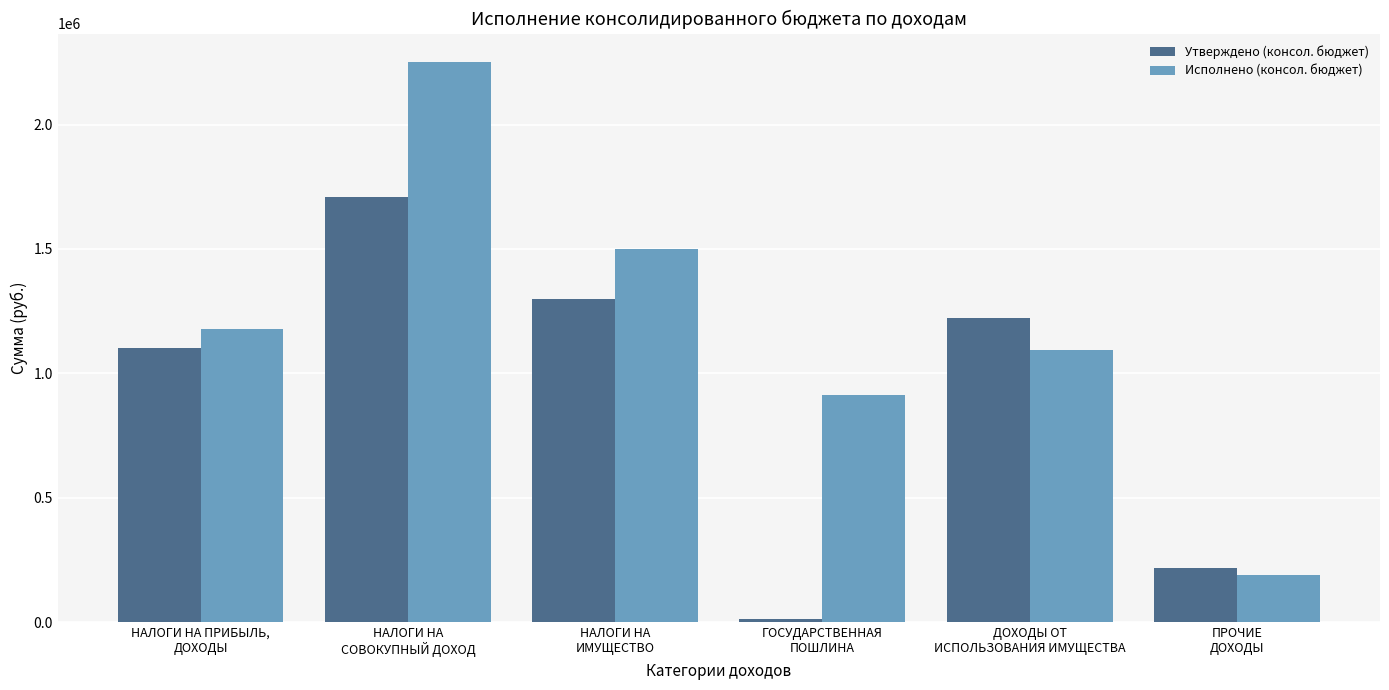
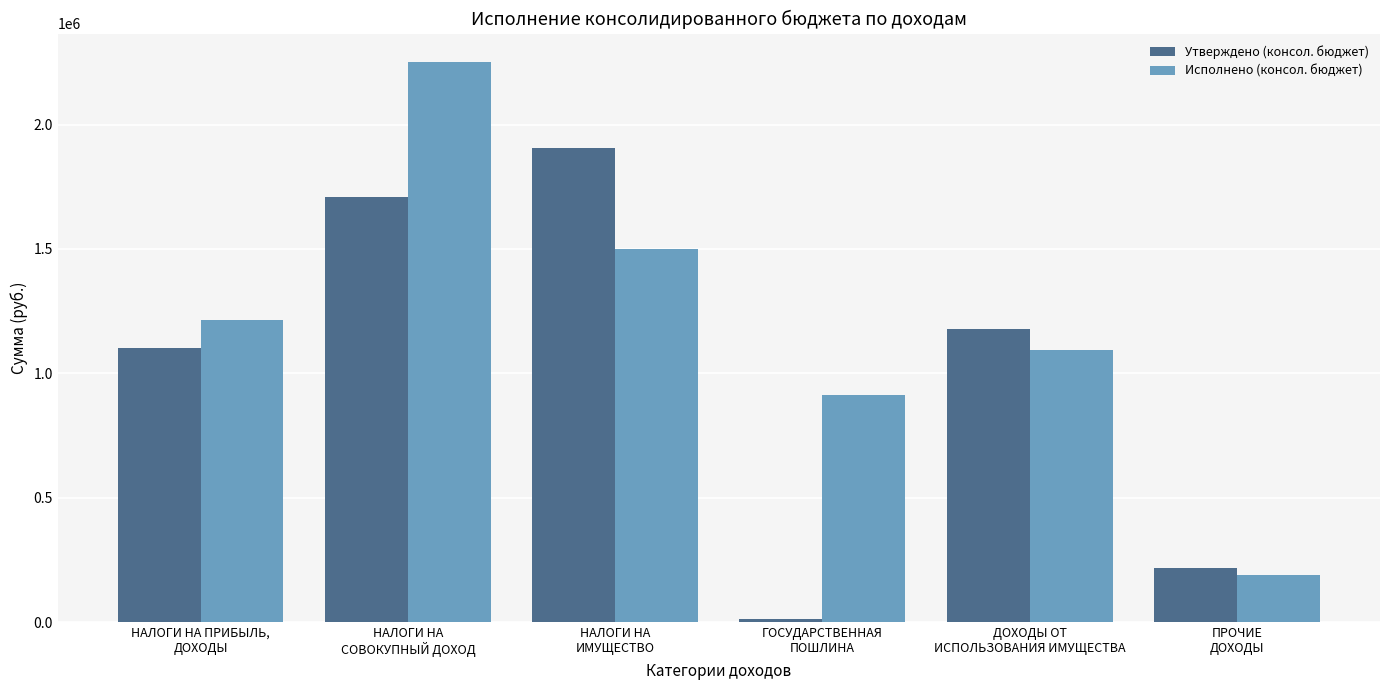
Исполнено (консол. бюджет), НАЛОГИ НА ПРИБЫЛЬ, ДОХОДЫ: 1180000 -> 1210000
Утверждено (консол. бюджет), НАЛОГИ НА ИМУЩЕСТВО: 1300000 -> 1910000
Утверждено (консол. бюджет), ДОХОДЫ ОТ ИСПОЛЬЗОВАНИЯ ИМУЩЕСТВА: 1220000 -> 1180000
